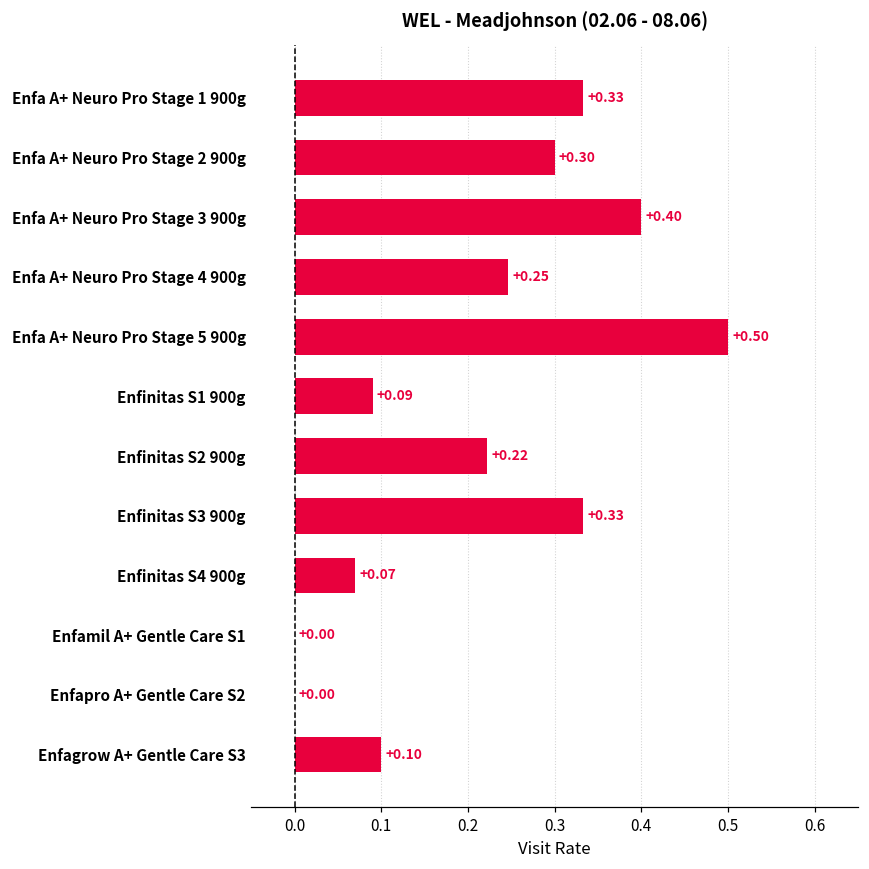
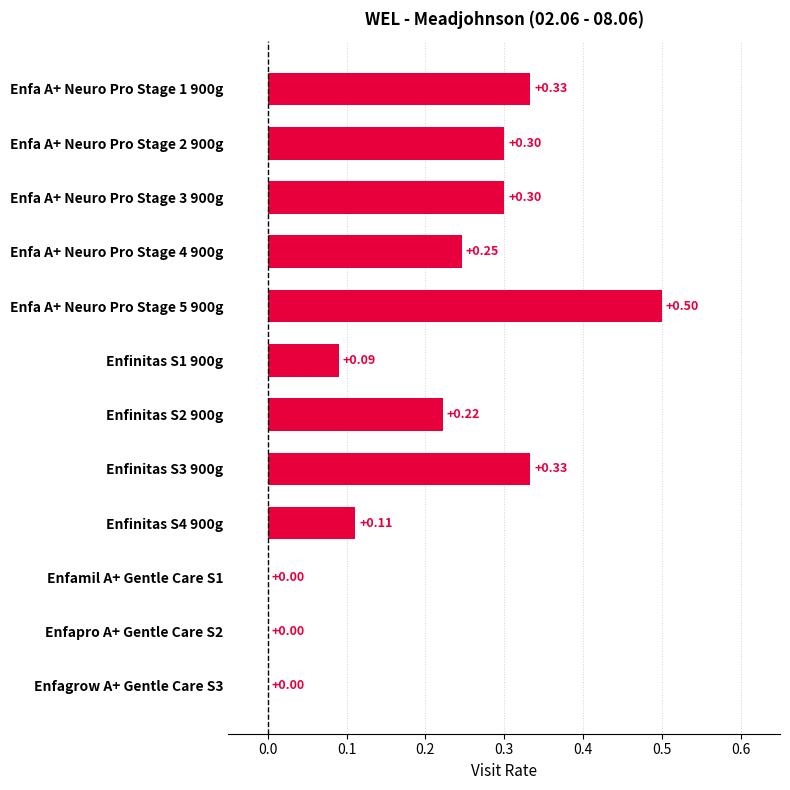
Enfa A+ Neuro Pro Stage 3 900g: +0.40 -> +0.30
Enfinitas S4 900g: +0.07 -> +0.11
Enfagrow A+ Gentle Care S3: +0.10 -> +0.00
